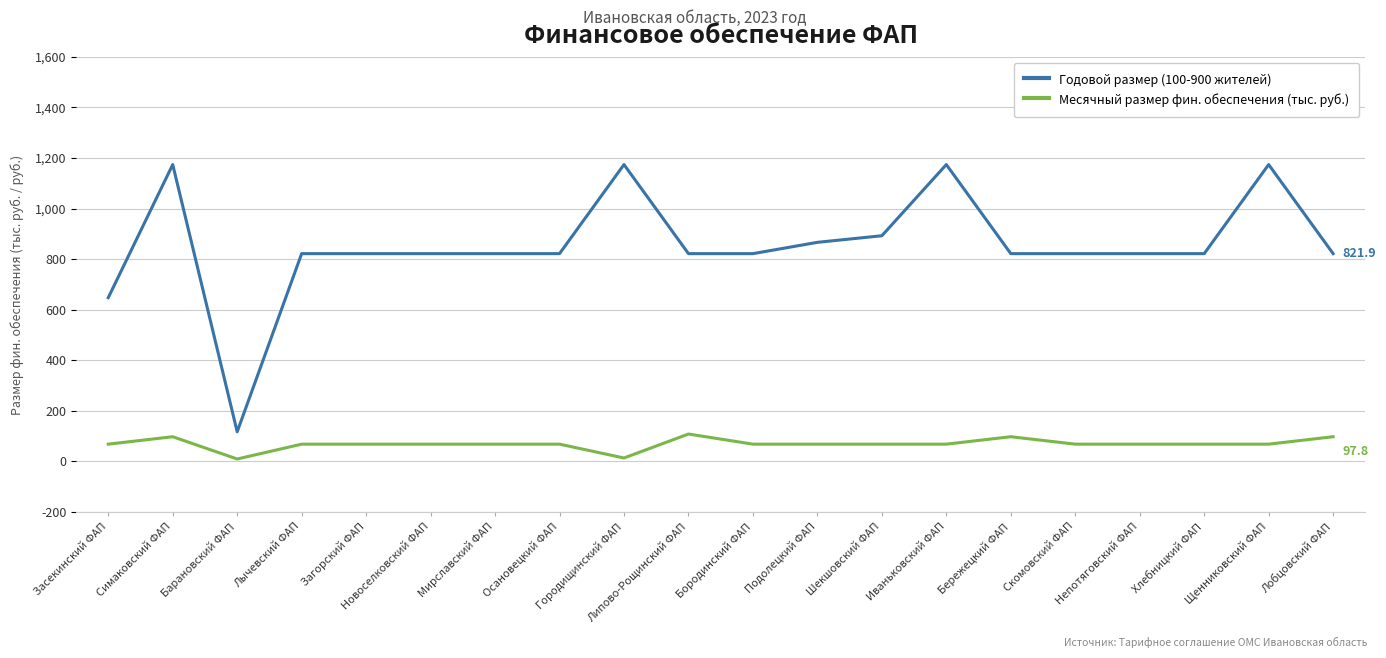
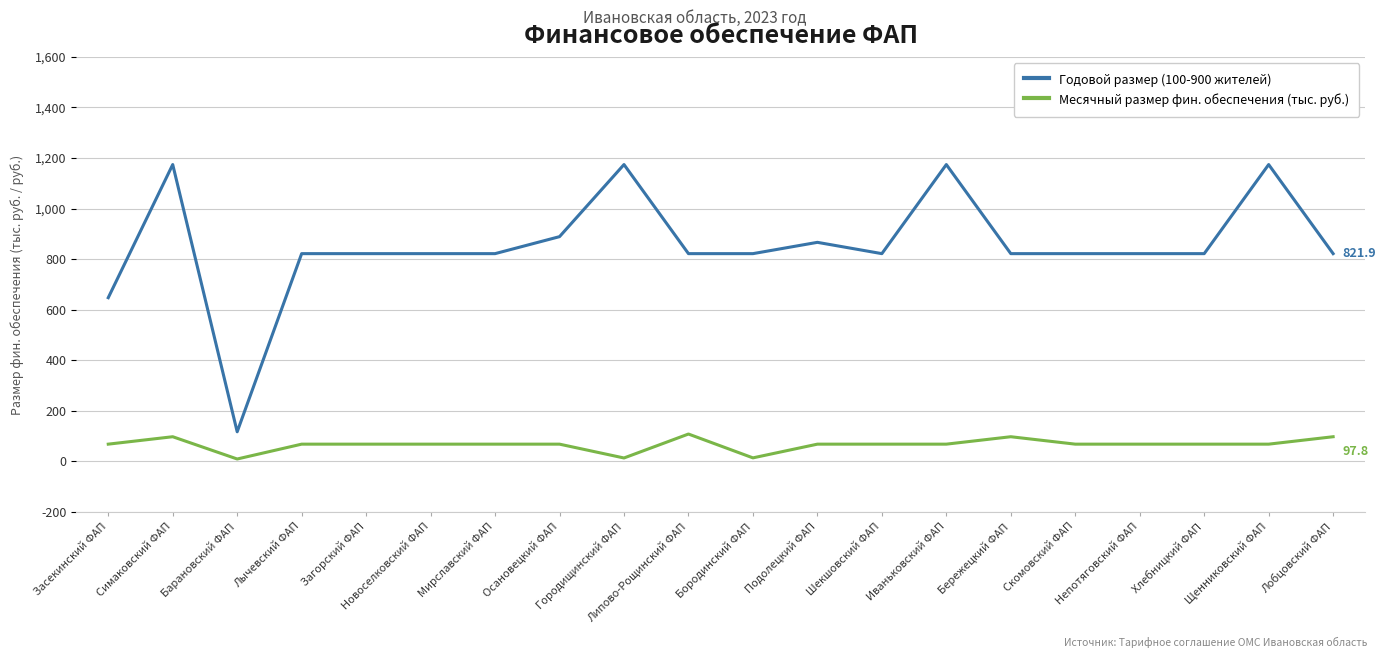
Годовой размер (100-900 жителей), Осановецкий ФАП: 820 -> 890
Месячный размер фин. обеспечения (тыс. руб.), Бородинский ФАП: 70 -> 10
Годовой размер (100-900 жителей), Шекшовский ФАП: 890 -> 820
